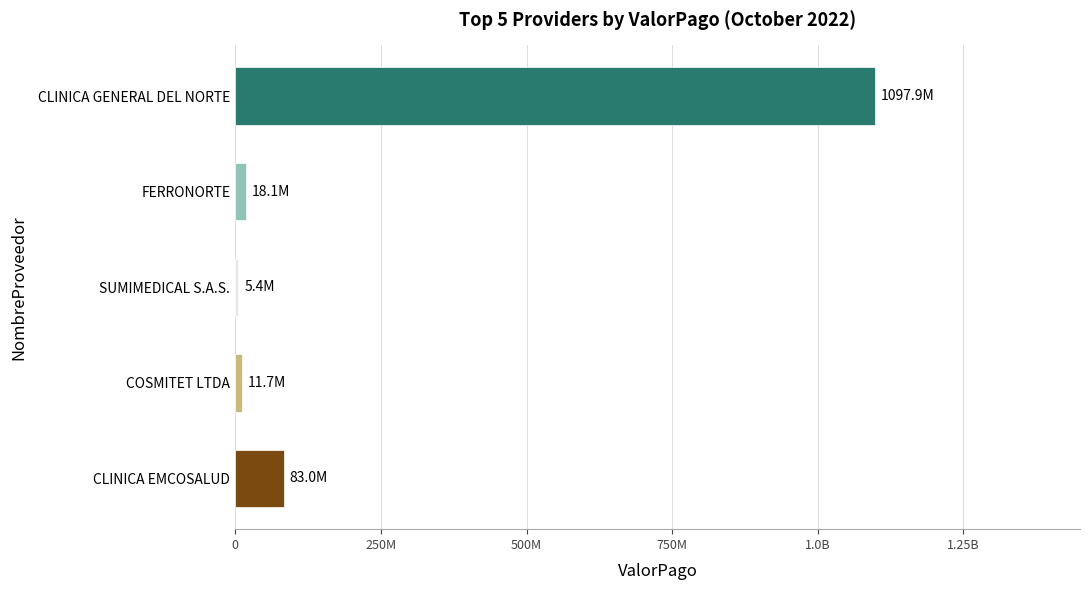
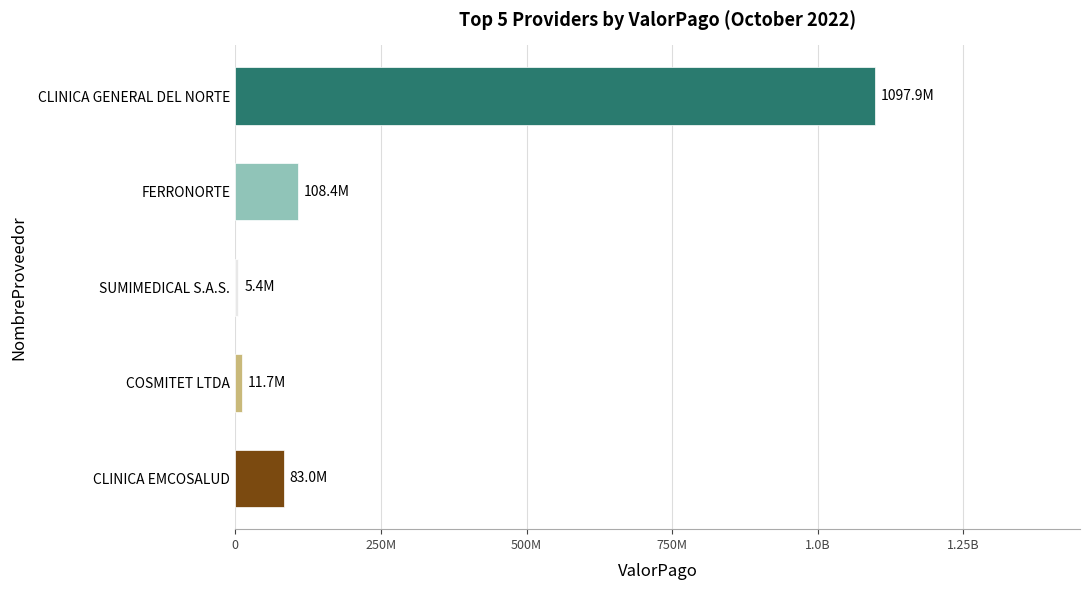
FERRONORTE: 18.1M -> 108.4M
